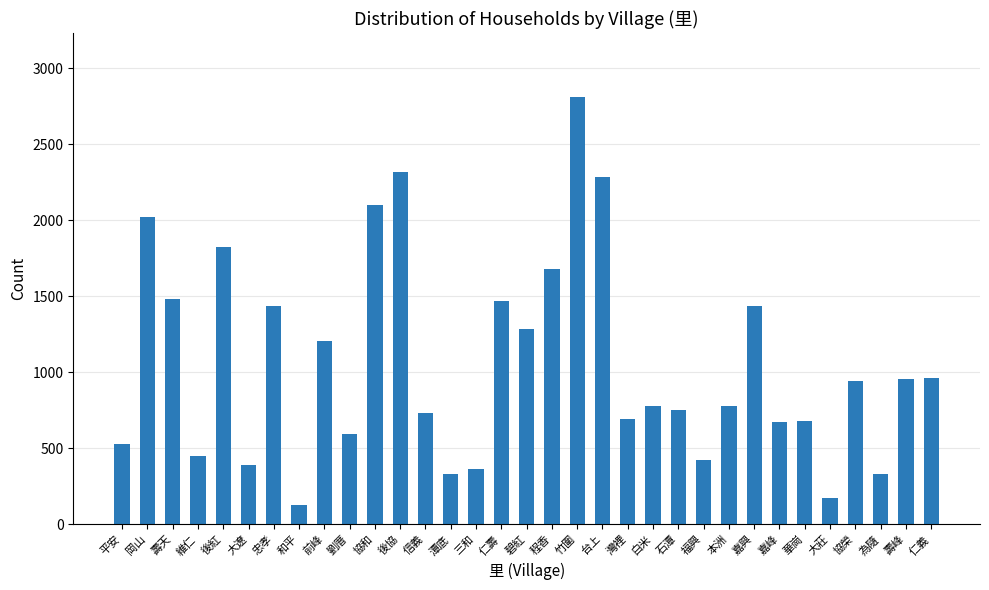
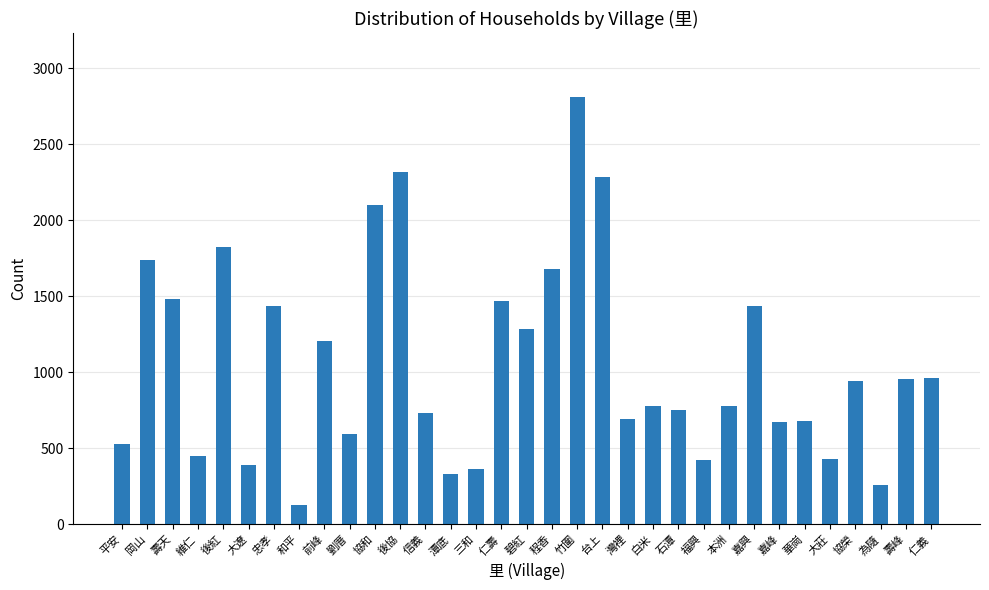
岡山: 2020 -> 1740
大莊: 170 -> 430
為隨: 330 -> 260
